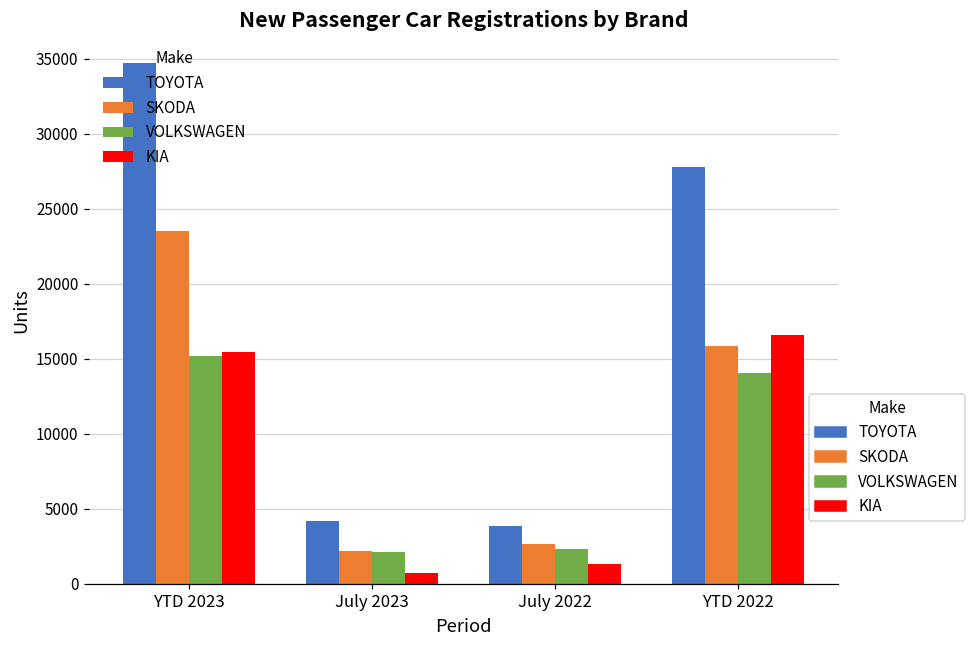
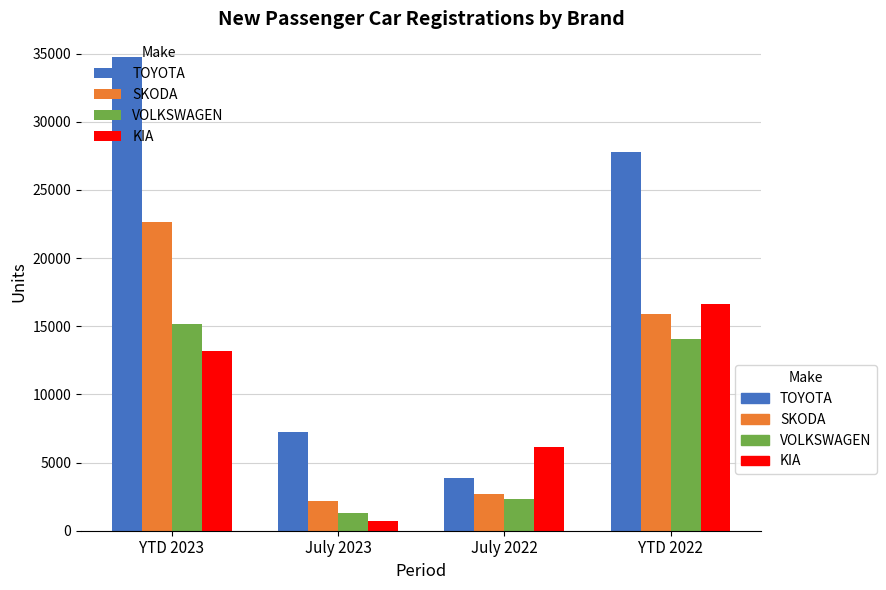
SKODA, YTD 2023: 23500 -> 22700
KIA, YTD 2023: 15500 -> 13200
TOYOTA, July 2023: 4200 -> 7300
VOLKSWAGEN, July 2023: 2100 -> 1300
KIA, July 2022: 1300 -> 6100
